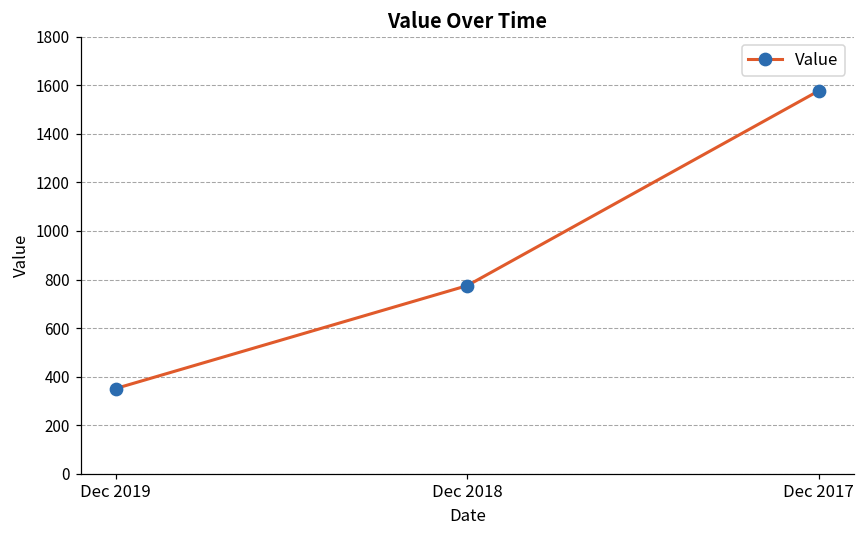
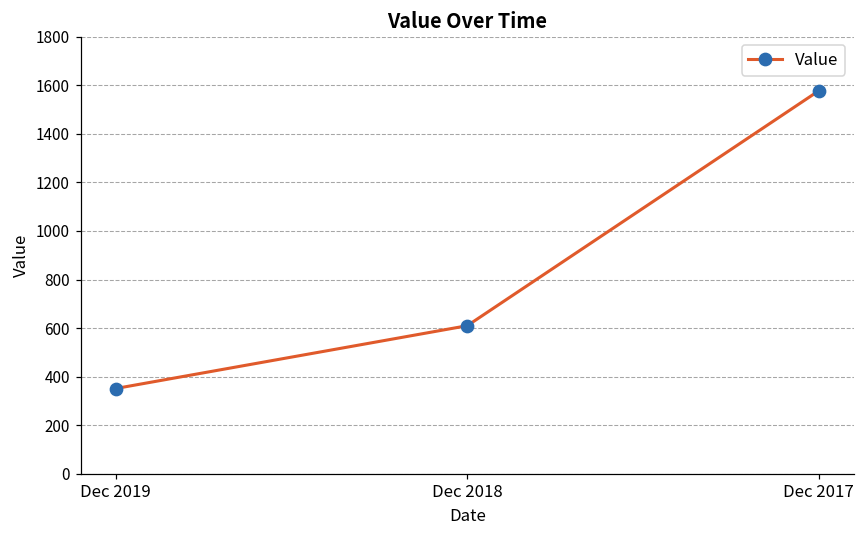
Dec 2018: 770 -> 610
